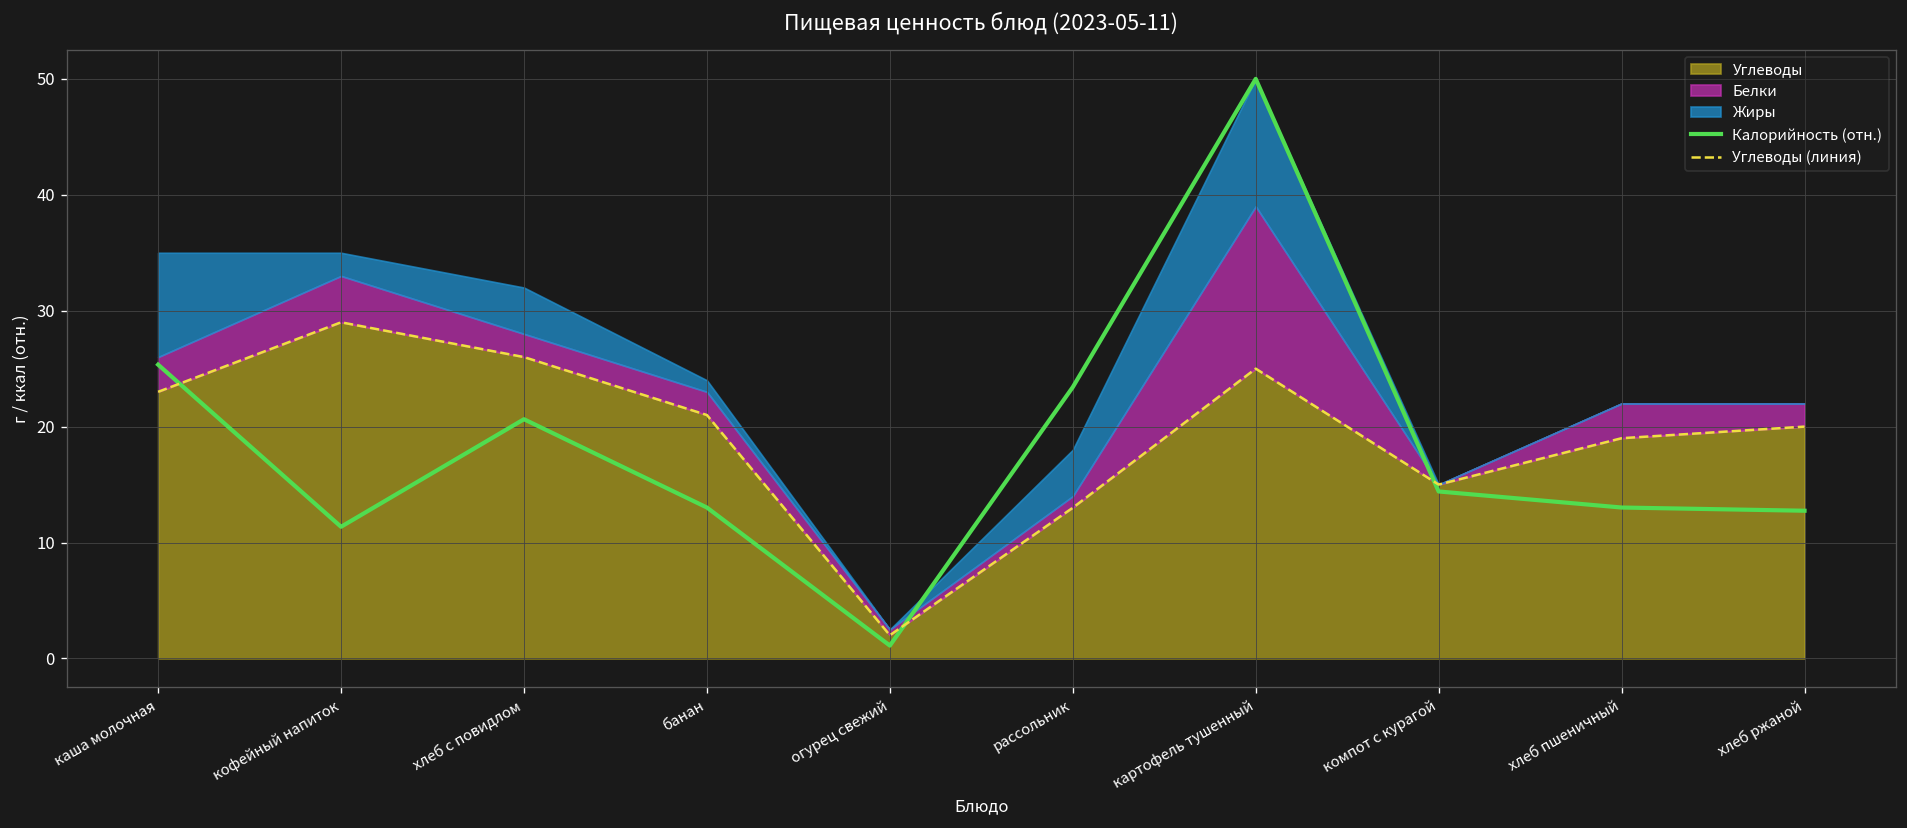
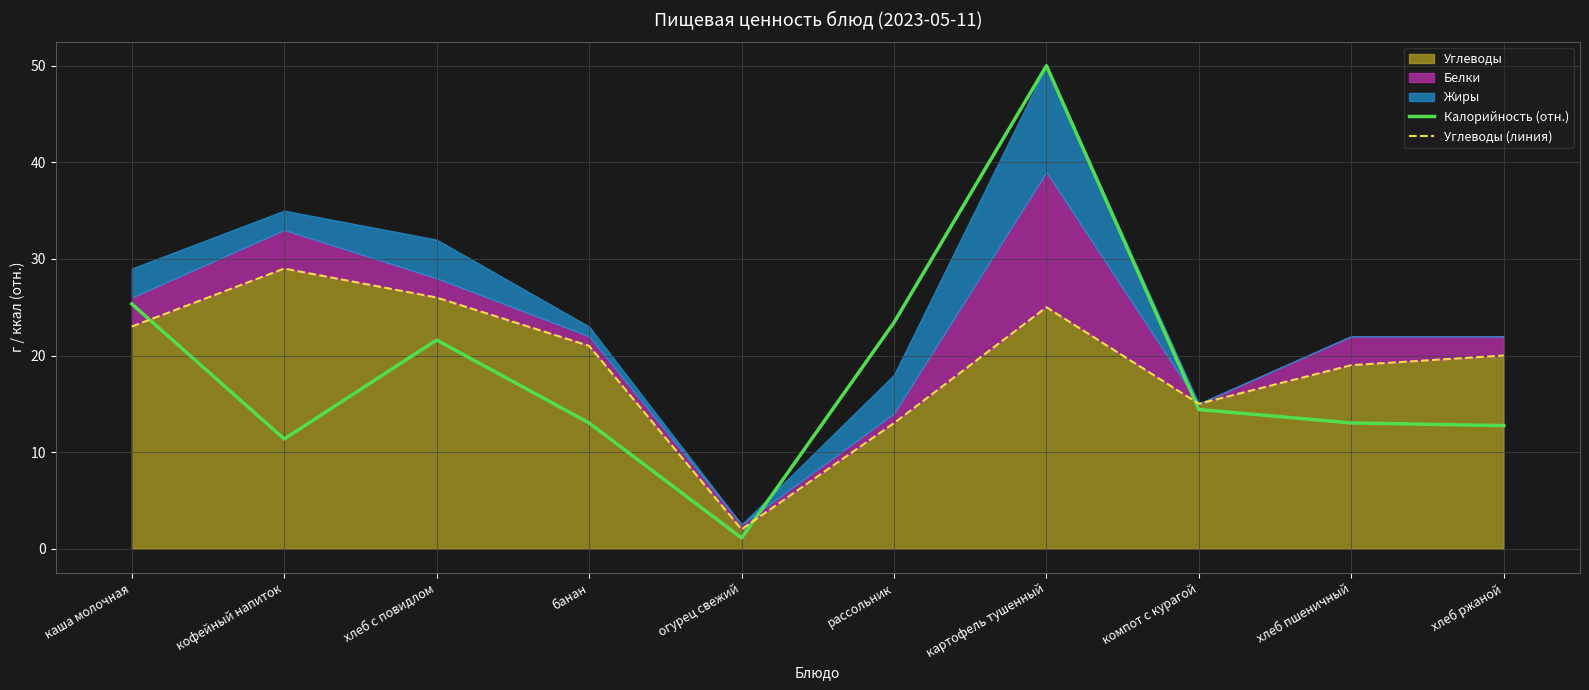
Жиры, каша молочная: 9 -> 3
Калорийность (отн.), хлеб с повидлом: 21 -> 22
Белки, банан: 2 -> 1
